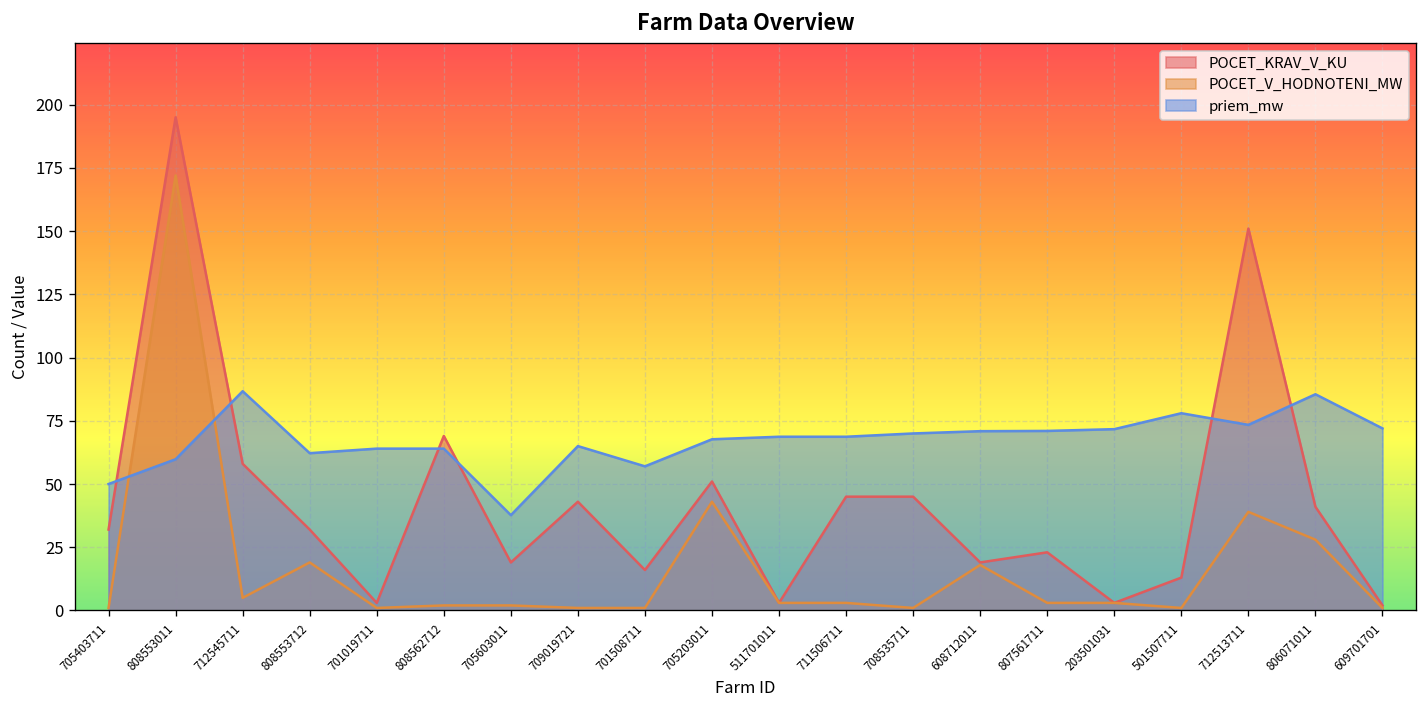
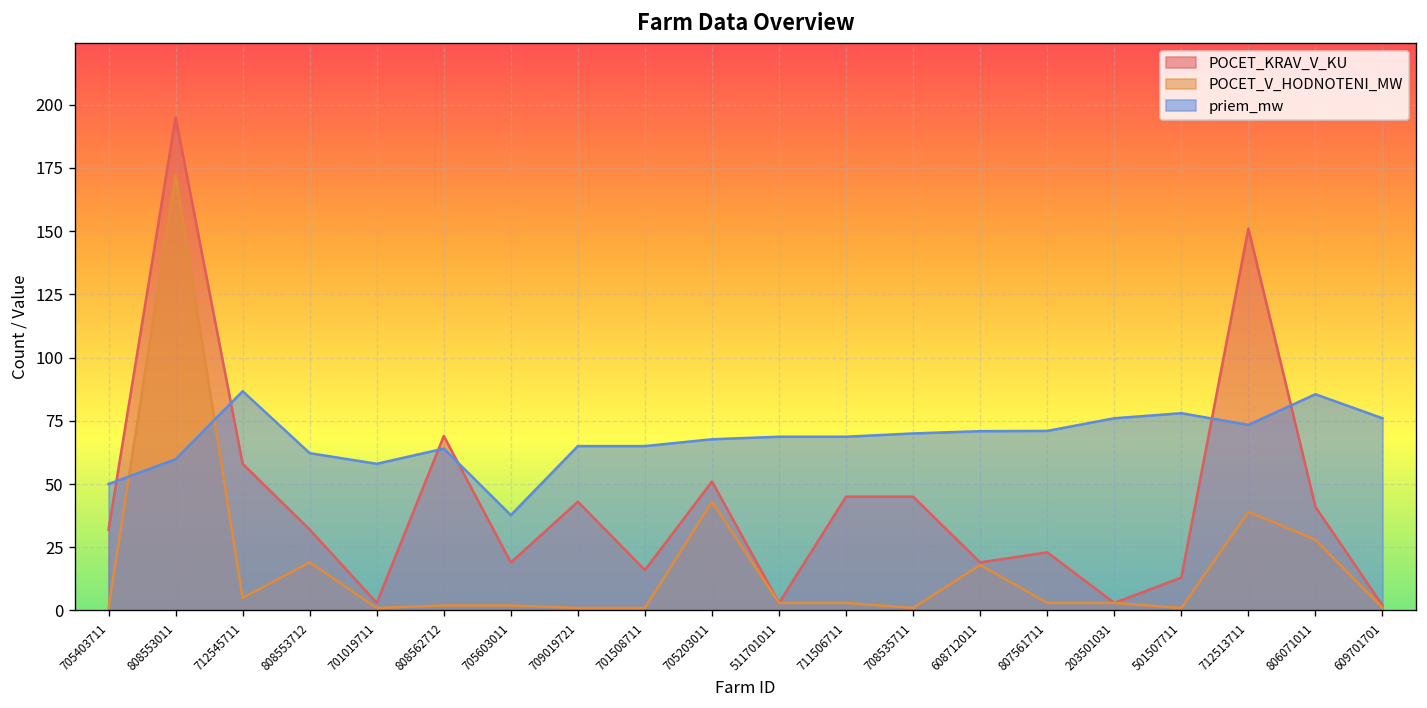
priem_mw, 701019711: 64 -> 58
priem_mw, 701508711: 57 -> 65
priem_mw, 203501031: 72 -> 76
priem_mw, 609701701: 72 -> 76
